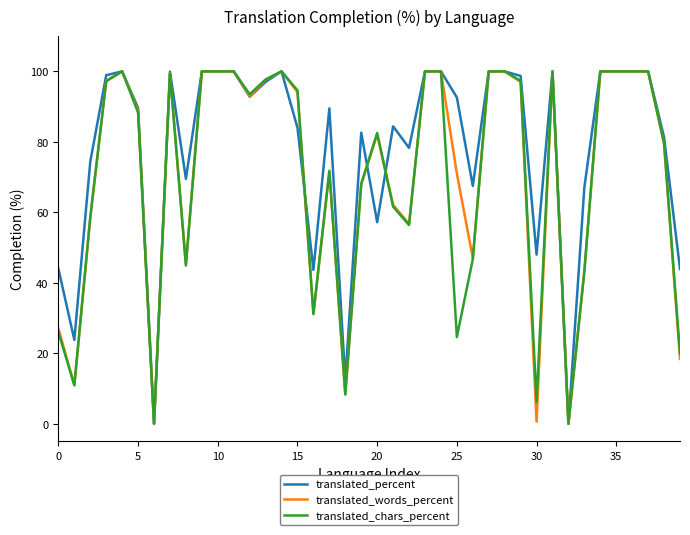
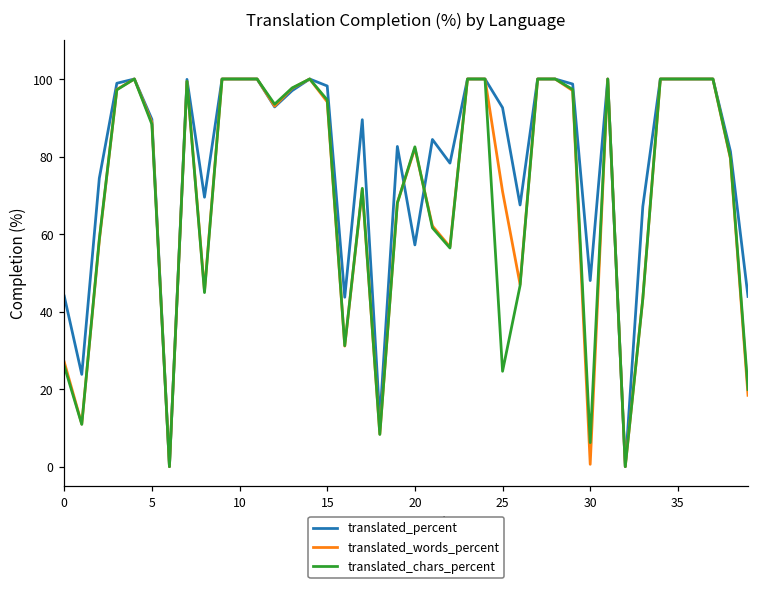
translated_percent, 15: 84 -> 98
